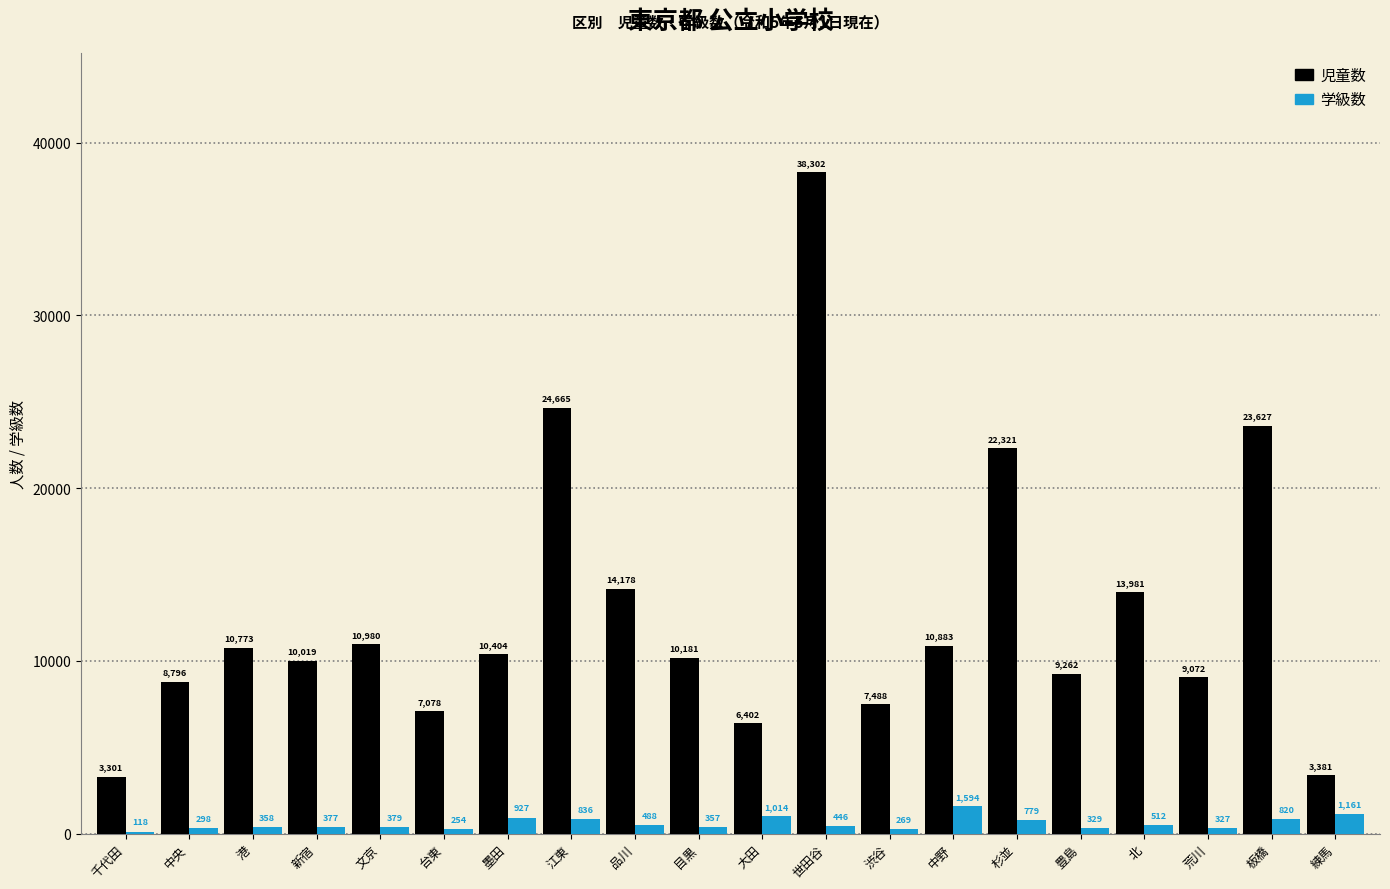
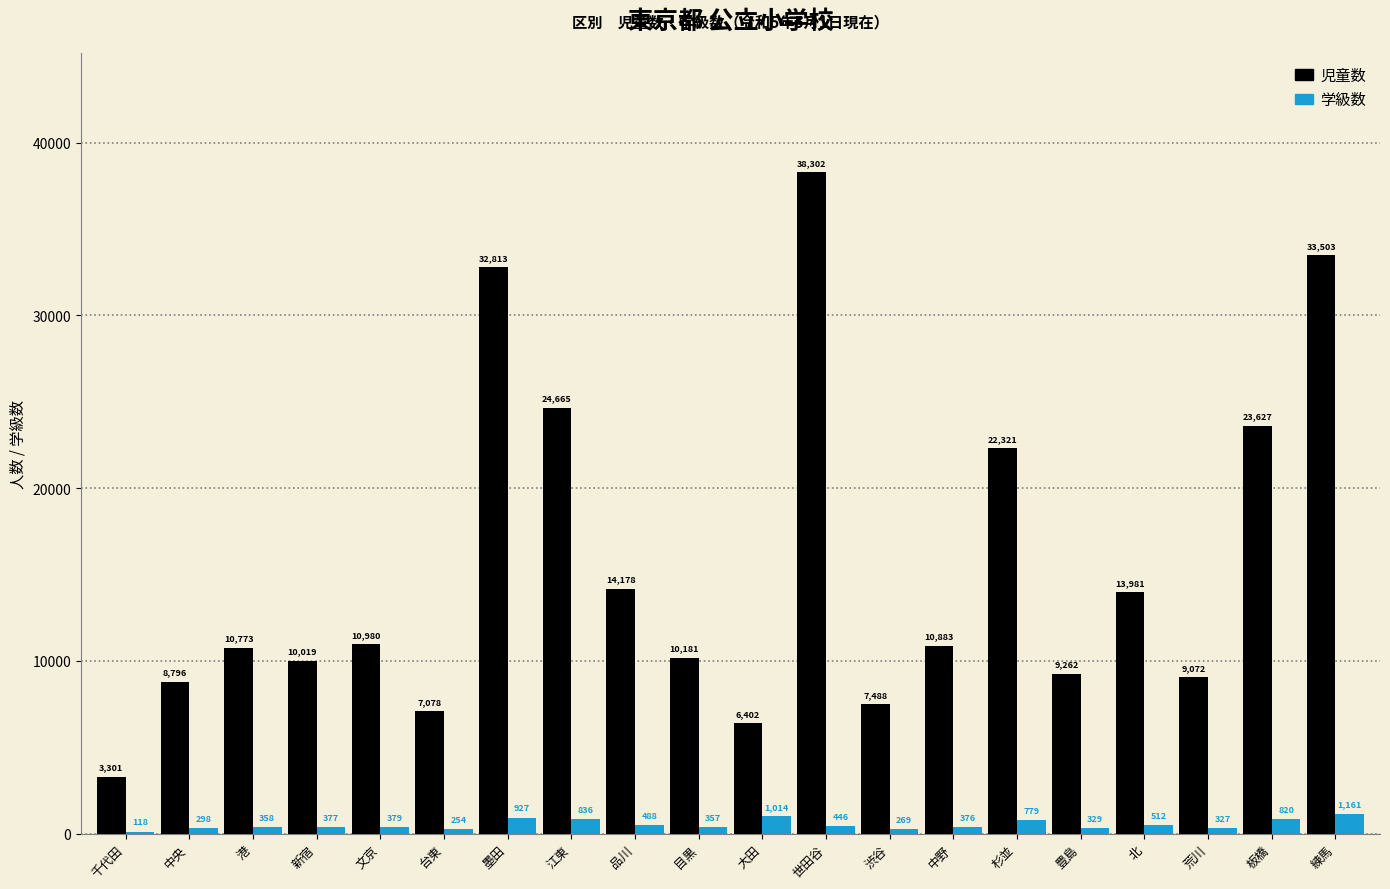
児童数, 墨田: 10,404 -> 32,813
学級数, 中野: 1,594 -> 376
児童数, 練馬: 3,381 -> 33,503
